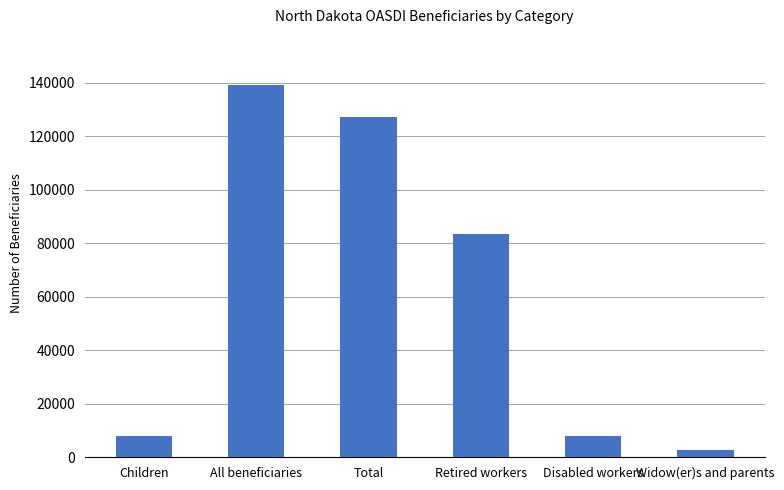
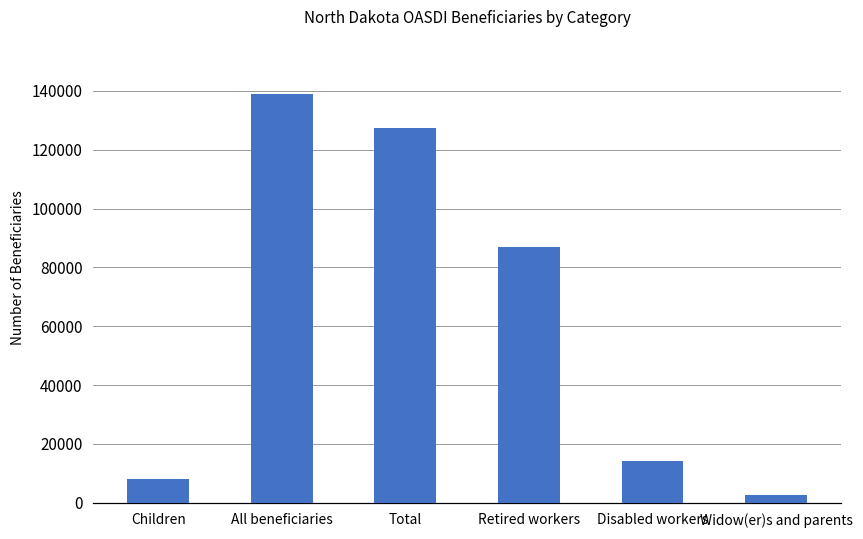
Retired workers: 83000 -> 87000
Disabled workers: 8000 -> 14000
